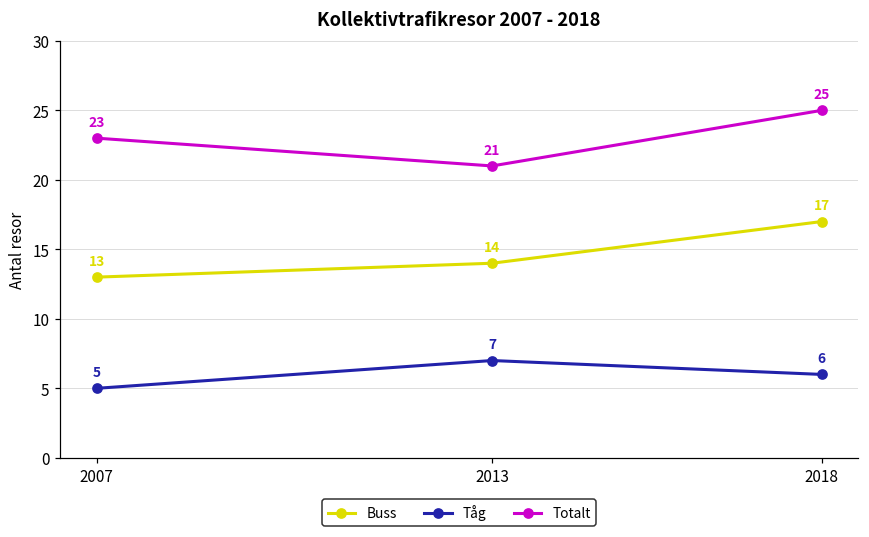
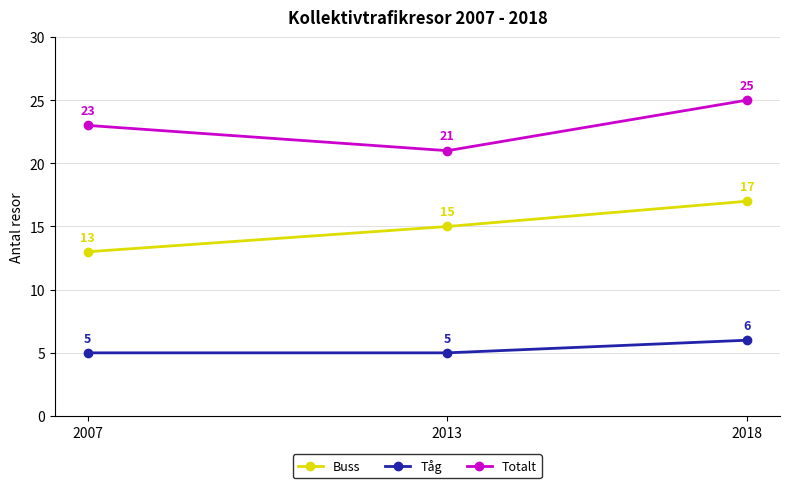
Buss, 2013: 14 -> 15
Tåg, 2013: 7 -> 5
